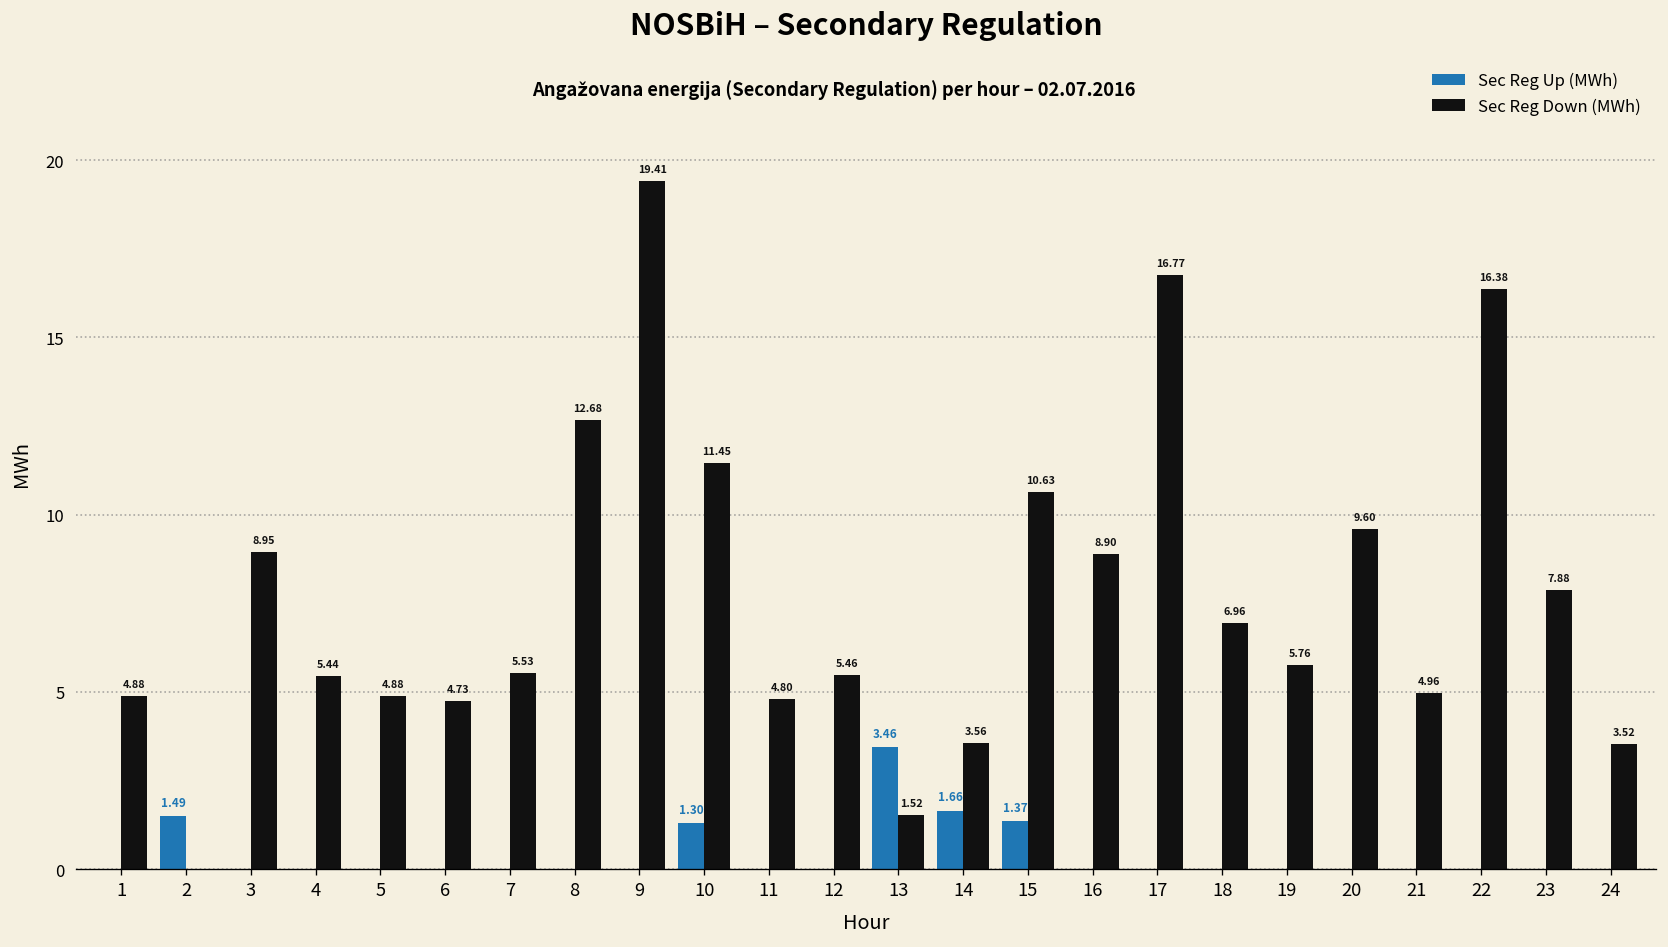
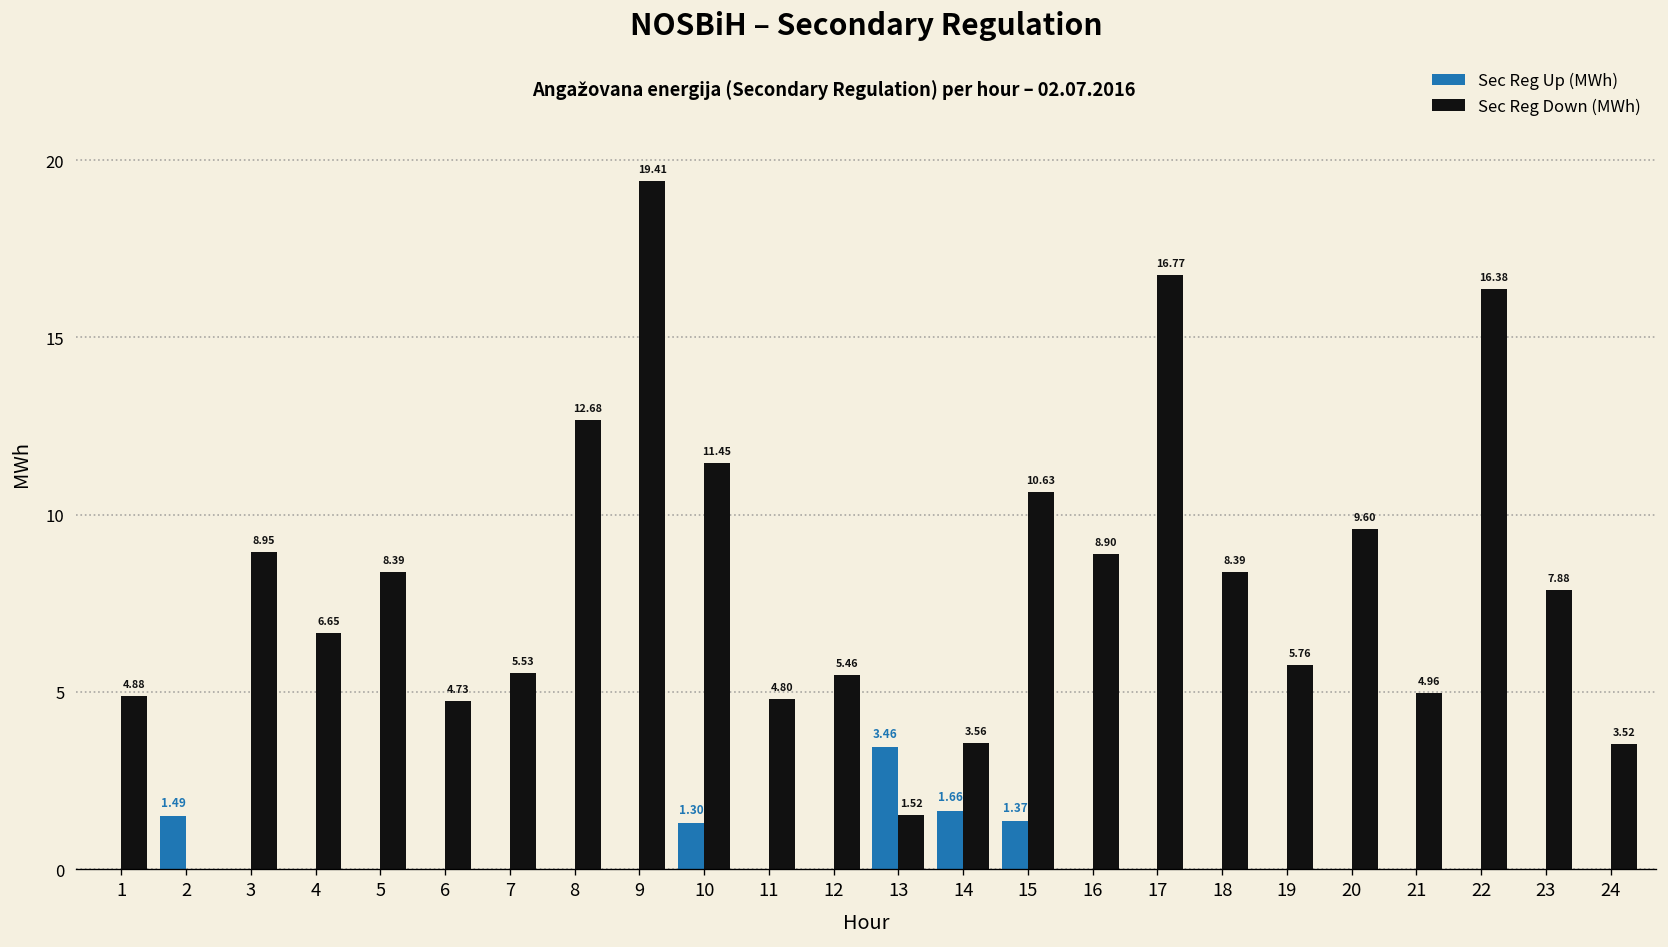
Sec Reg Down (MWh), 4: 5.44 -> 6.65
Sec Reg Down (MWh), 5: 4.88 -> 8.39
Sec Reg Down (MWh), 18: 6.96 -> 8.39
